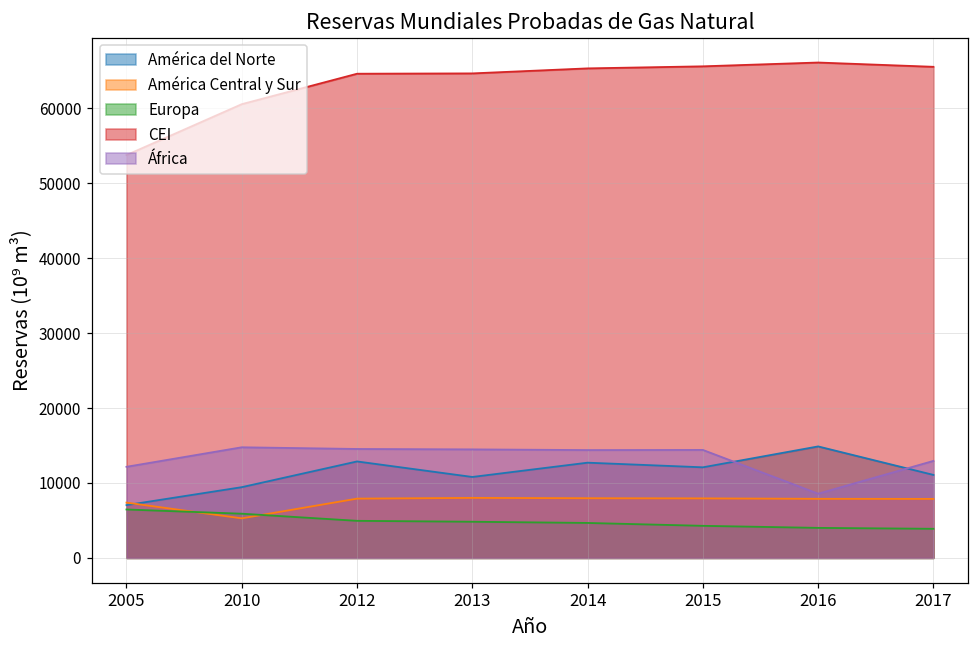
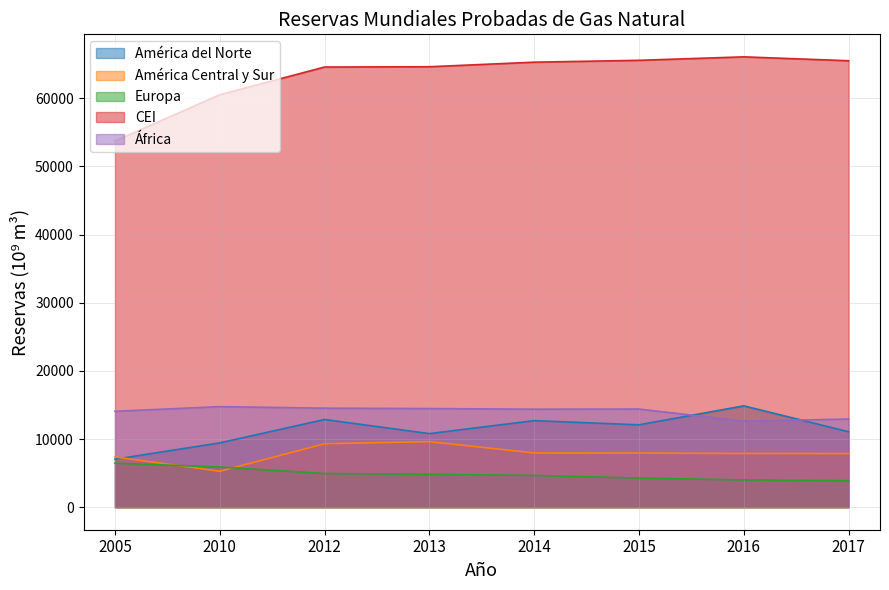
África, 2005: 12000 -> 14000
América Central y Sur, 2012: 8000 -> 9000
América Central y Sur, 2013: 8000 -> 10000
África, 2016: 9000 -> 13000
